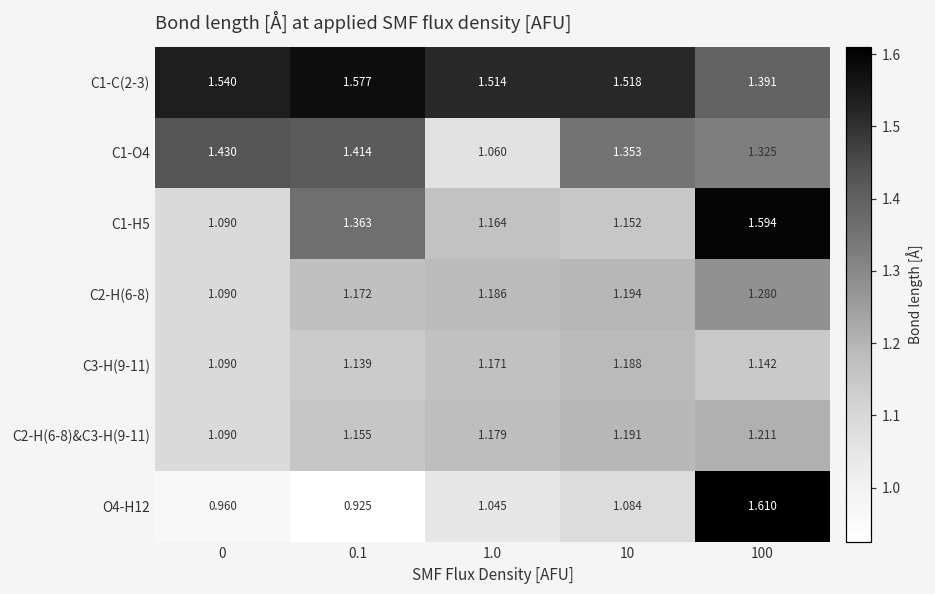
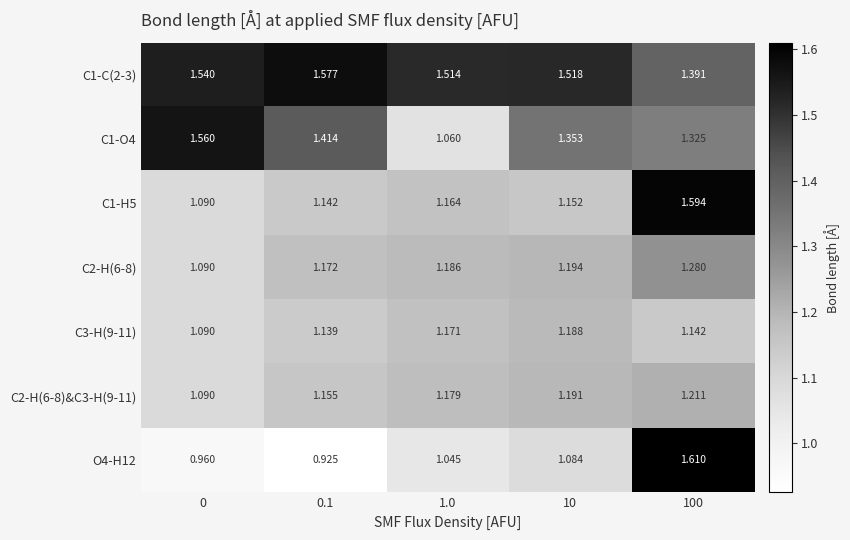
C1-O4, 0: 1.430 -> 1.560
C1-H5, 0.1: 1.363 -> 1.142
